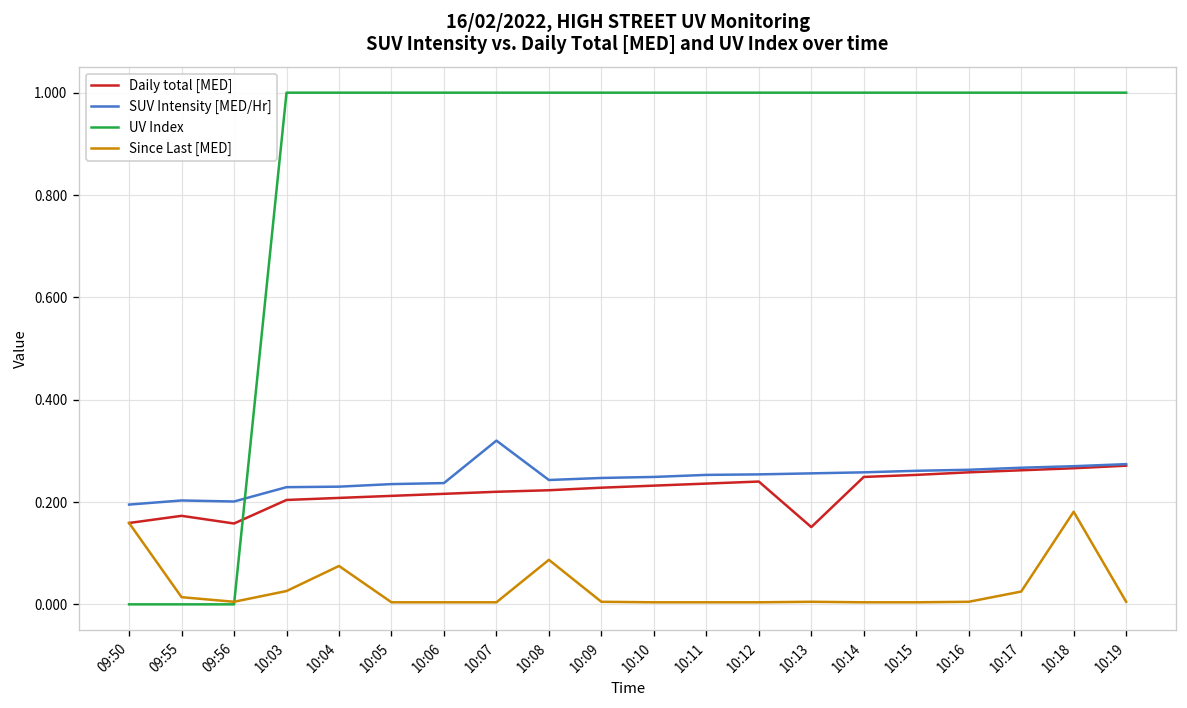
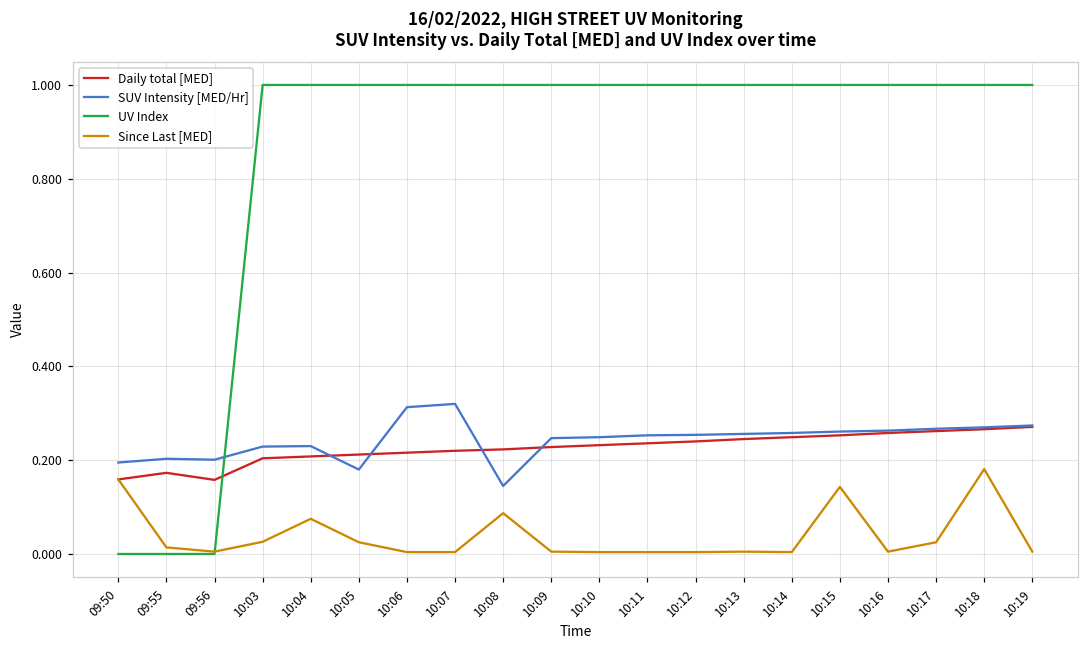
SUV Intensity [MED/Hr], 10:05: 0.24 -> 0.18
Since Last [MED], 10:05: 0.00 -> 0.03
SUV Intensity [MED/Hr], 10:06: 0.24 -> 0.31
SUV Intensity [MED/Hr], 10:08: 0.24 -> 0.15
Daily total [MED], 10:13: 0.15 -> 0.25
Since Last [MED], 10:15: 0.00 -> 0.14
